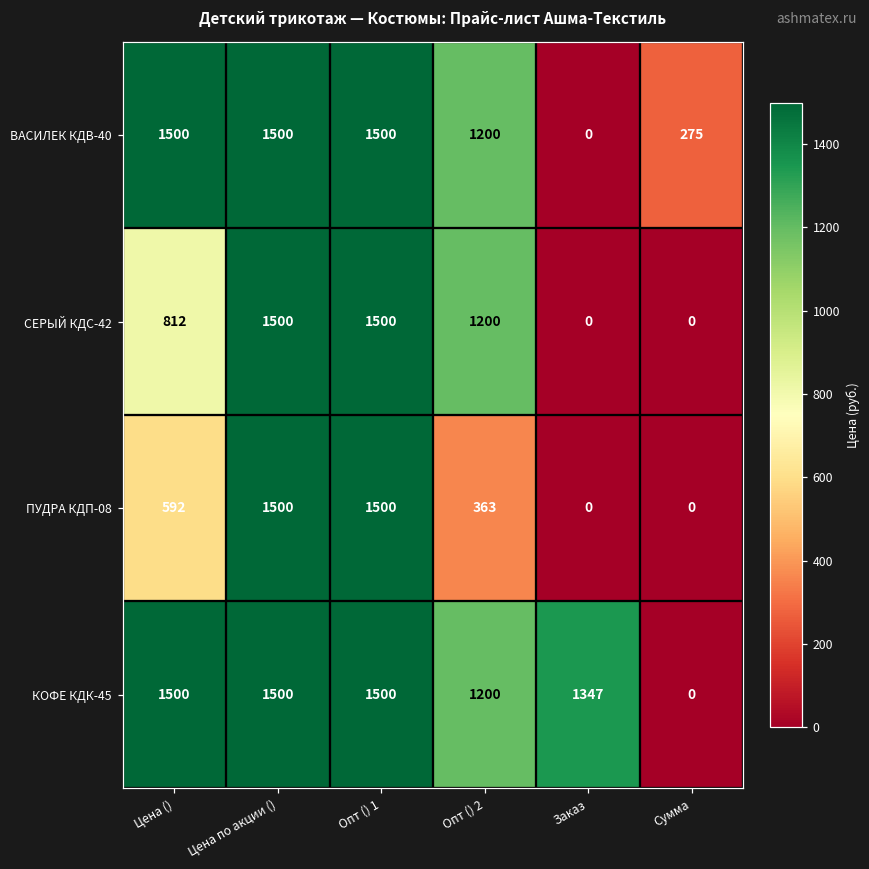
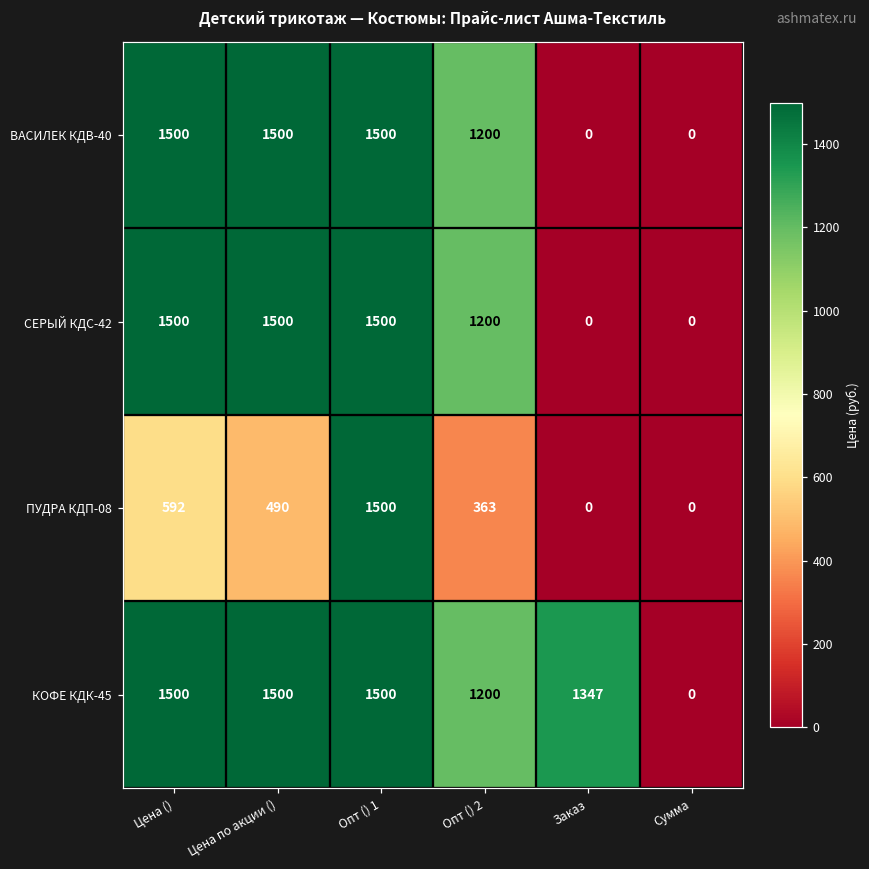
ВАСИЛЕК КДВ-40, Сумма: 275 -> 0
СЕРЫЙ КДС-42, Цена (): 812 -> 1500
ПУДРА КДП-08, Цена по акции (): 1500 -> 490
